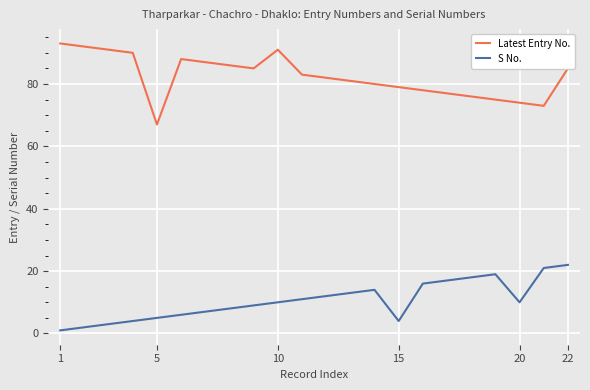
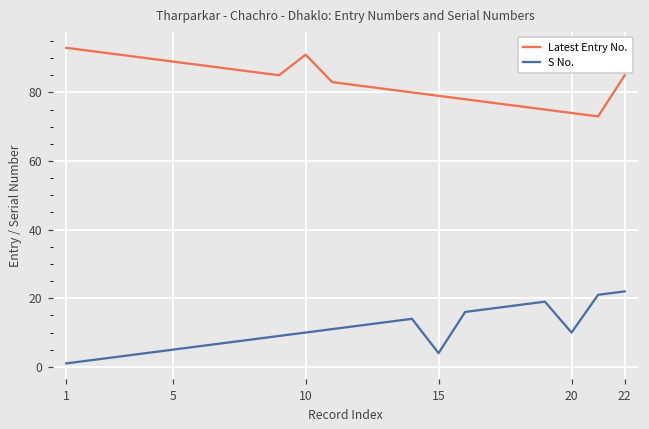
Latest Entry No., 5: 67 -> 89
